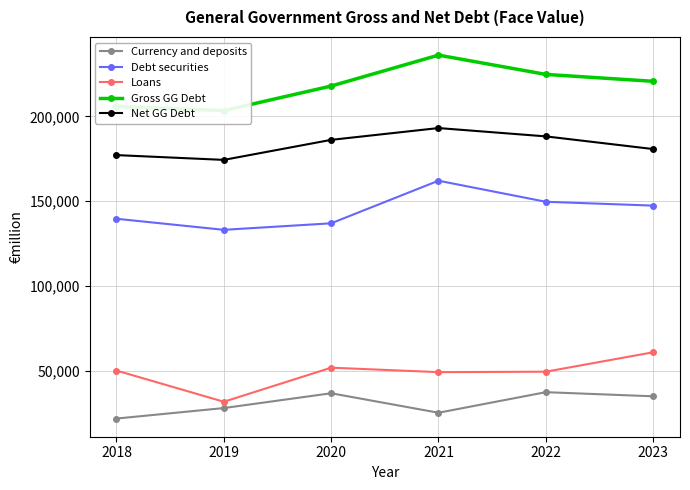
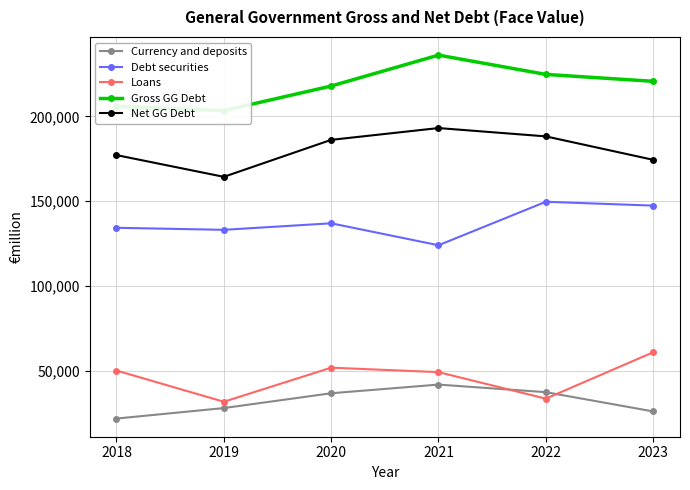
Debt securities, 2018: 140,000 -> 134,000
Net GG Debt, 2019: 174,000 -> 164,000
Currency and deposits, 2021: 25,000 -> 42,000
Debt securities, 2021: 162,000 -> 124,000
Loans, 2022: 49,000 -> 33,000
Currency and deposits, 2023: 35,000 -> 26,000
Net GG Debt, 2023: 181,000 -> 174,000
